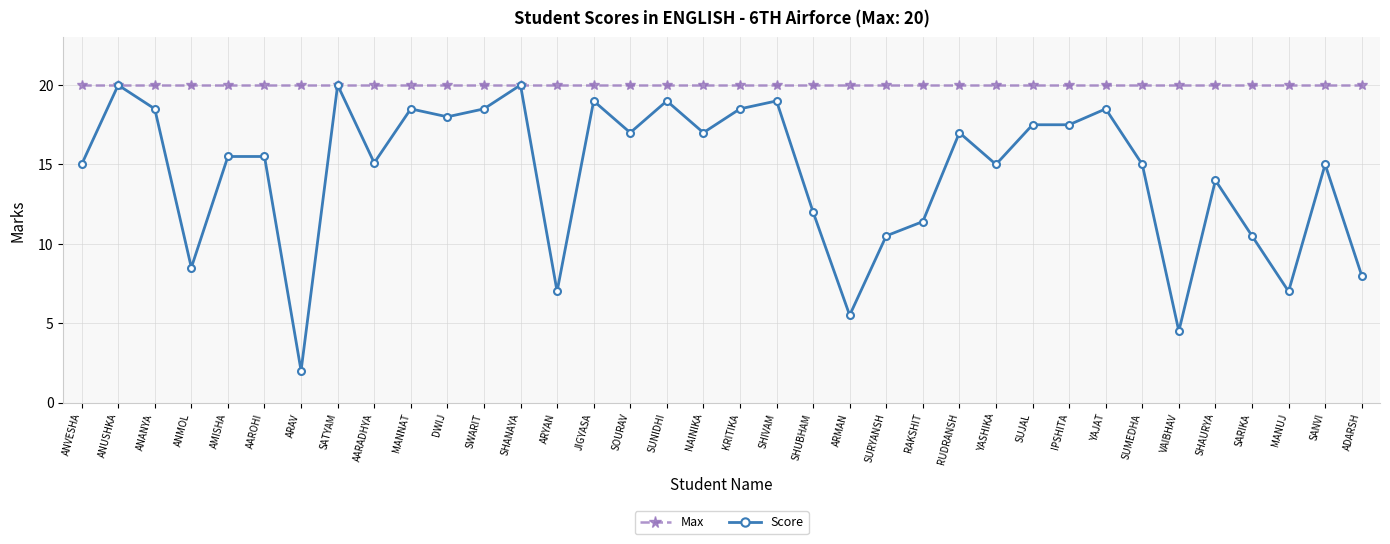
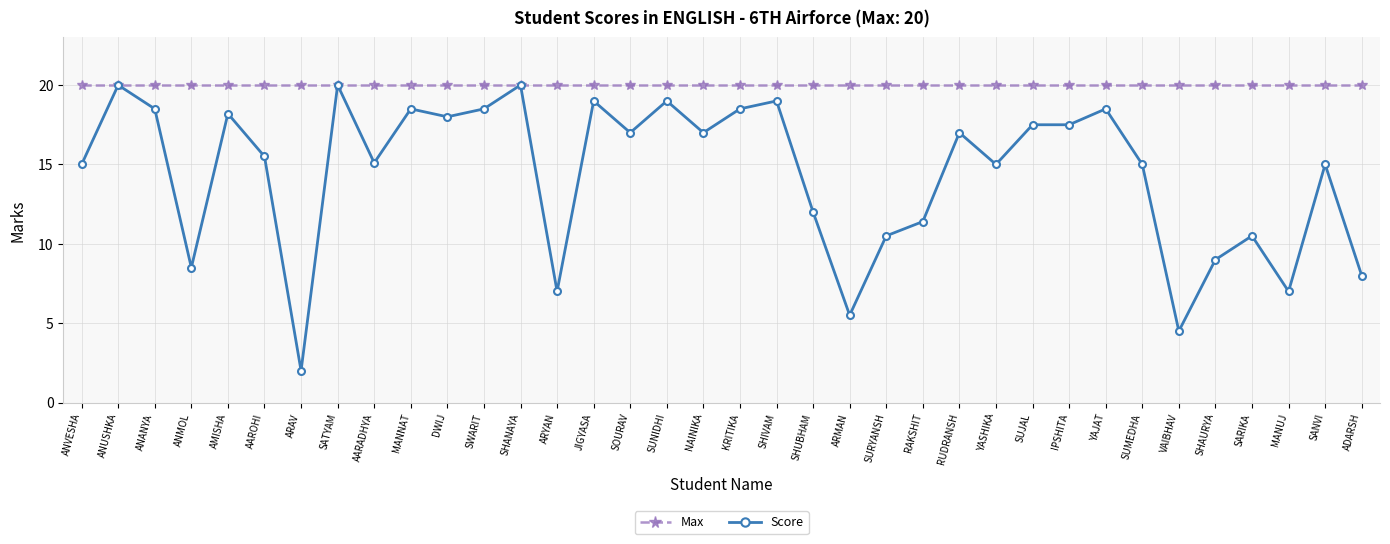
Score, AMISHA: 15.5 -> 18.2
Score, SHAURYA: 14 -> 9
